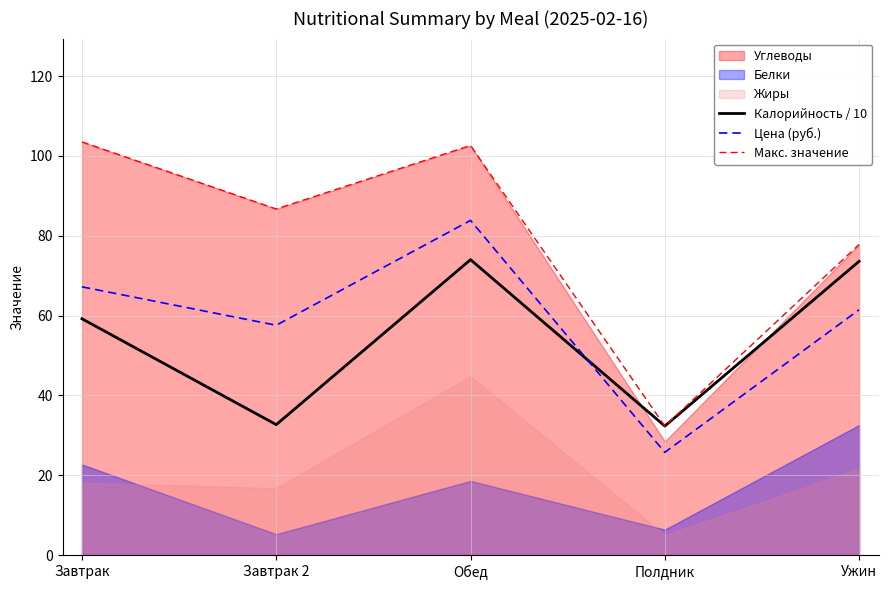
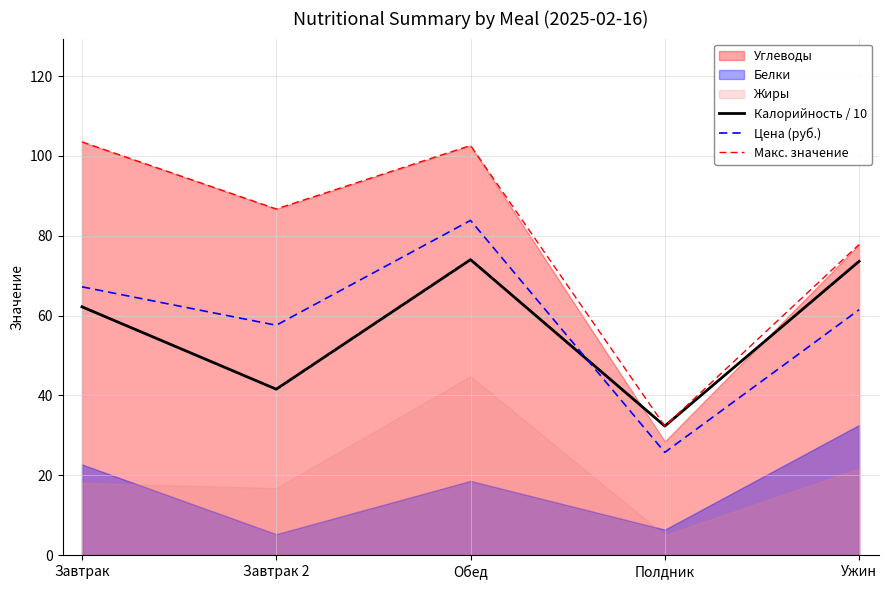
Калорийность / 10, Завтрак: 59 -> 62
Калорийность / 10, Завтрак 2: 33 -> 42
